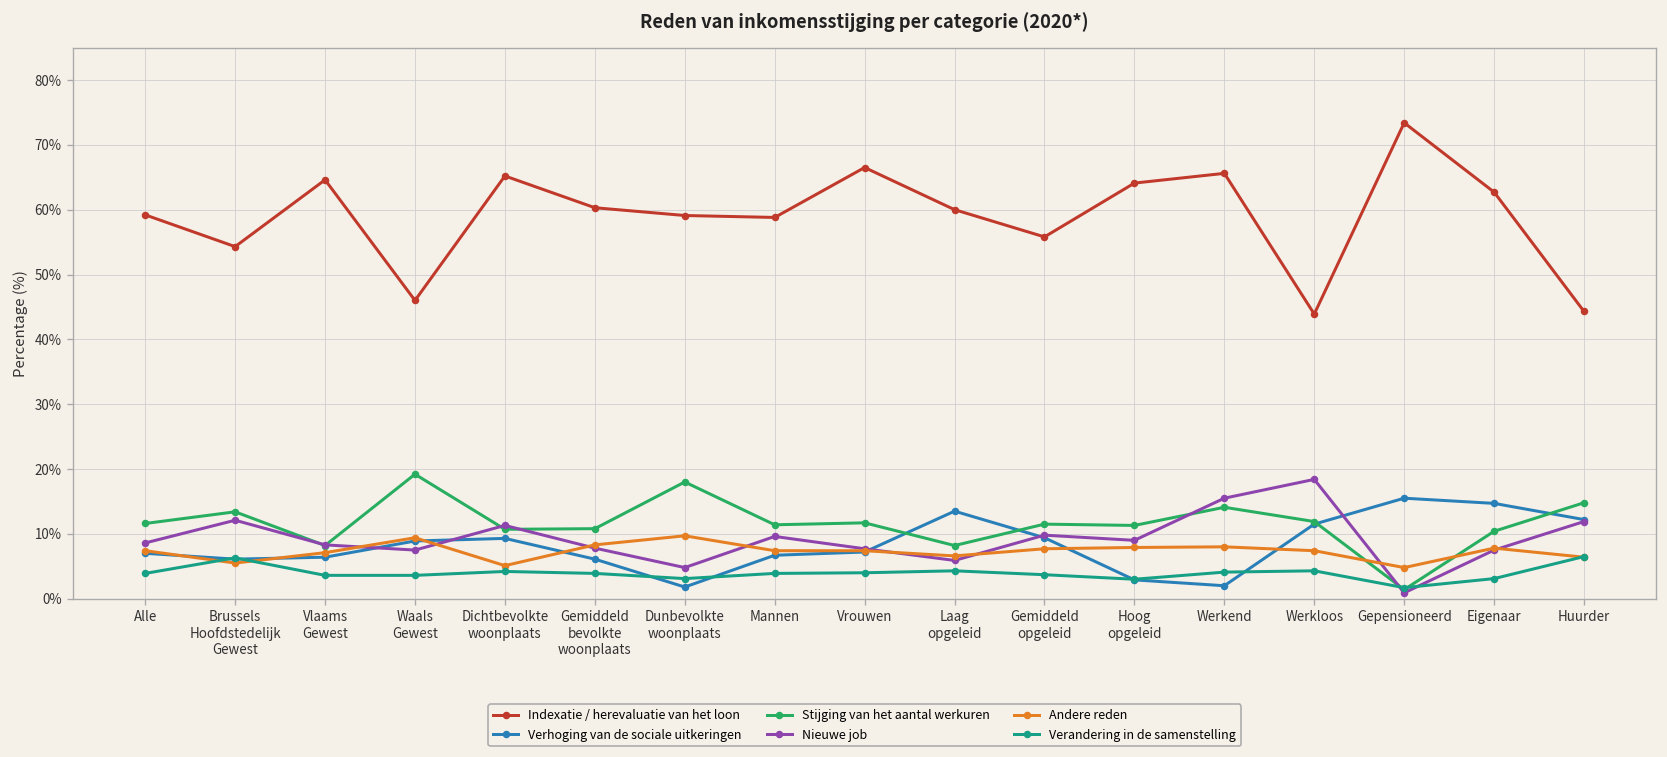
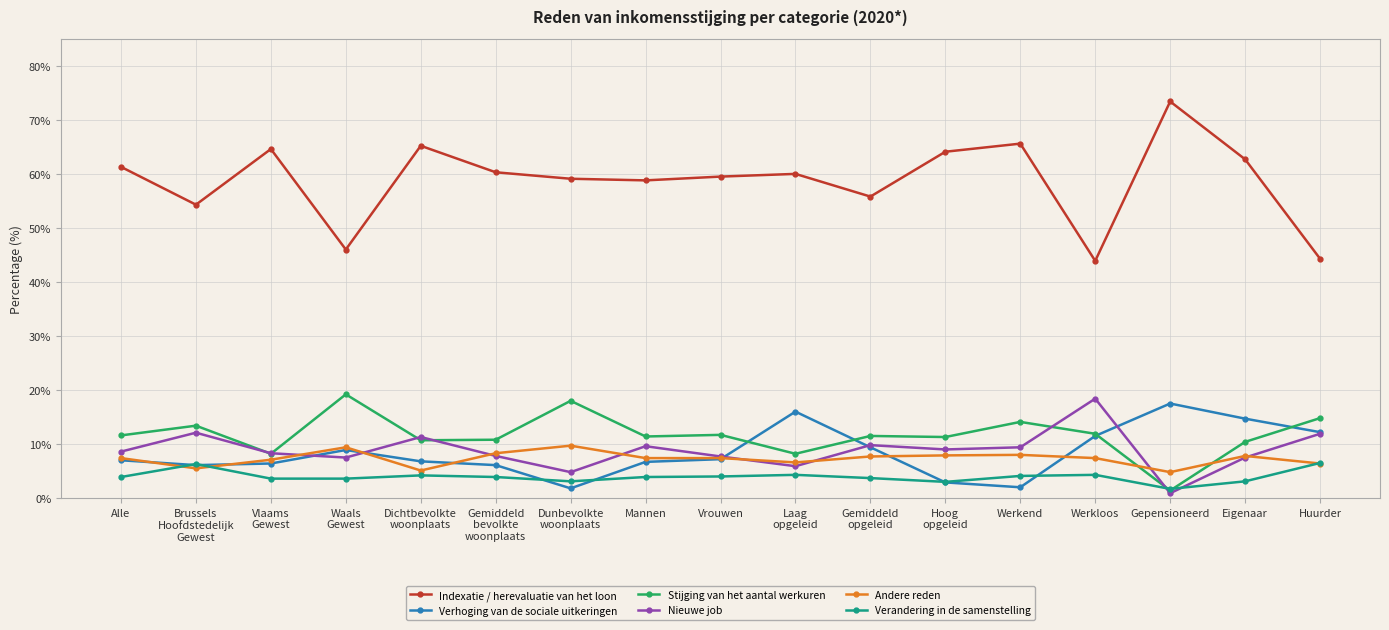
Indexatie / herevaluatie van het loon, Alle: 59% -> 61%
Verhoging van de sociale uitkeringen, Dichtbevolkte woonplaats: 9% -> 7%
Indexatie / herevaluatie van het loon, Vrouwen: 67% -> 60%
Verhoging van de sociale uitkeringen, Laag opgeleid: 14% -> 16%
Nieuwe job, Werkend: 16% -> 9%
Verhoging van de sociale uitkeringen, Gepensioneerd: 16% -> 18%
